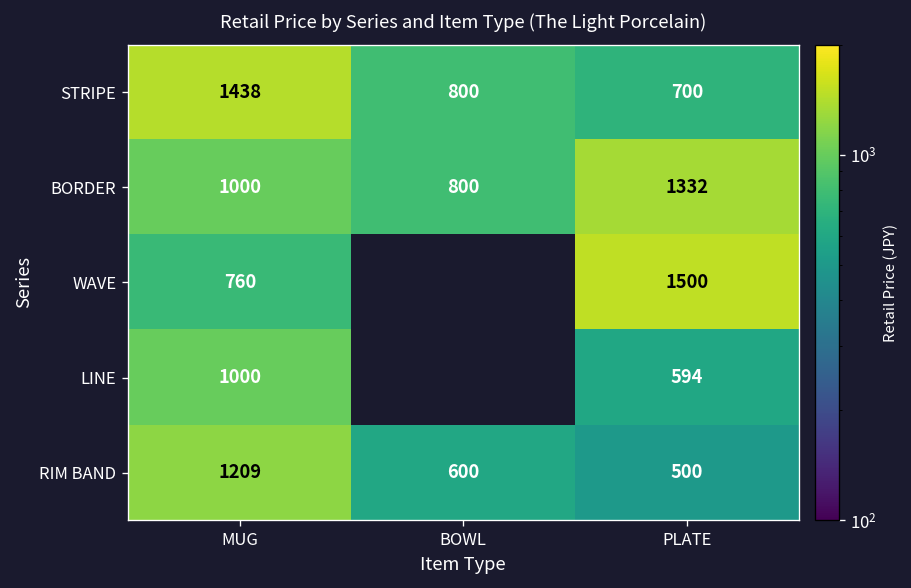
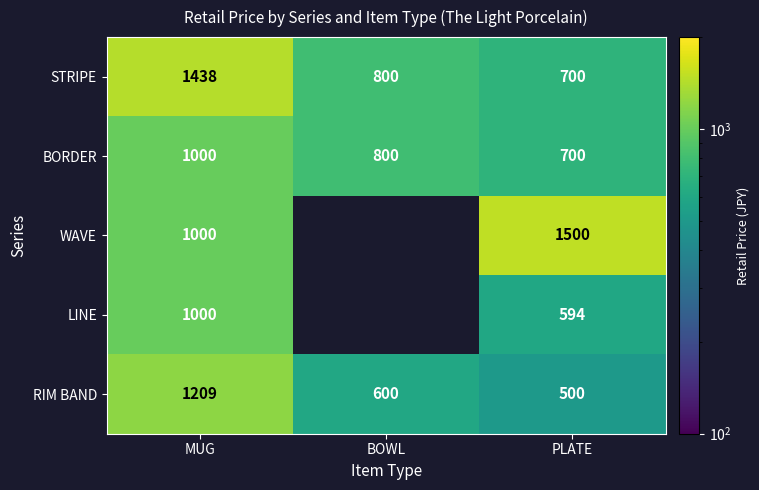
BORDER, PLATE: 1332 -> 700
WAVE, MUG: 760 -> 1000
